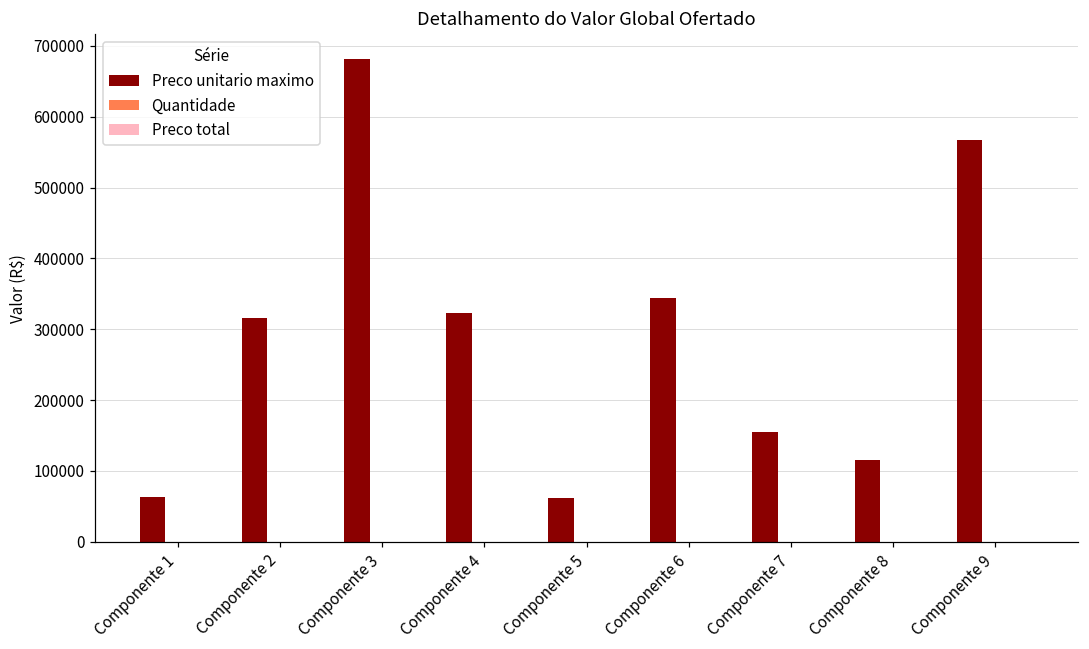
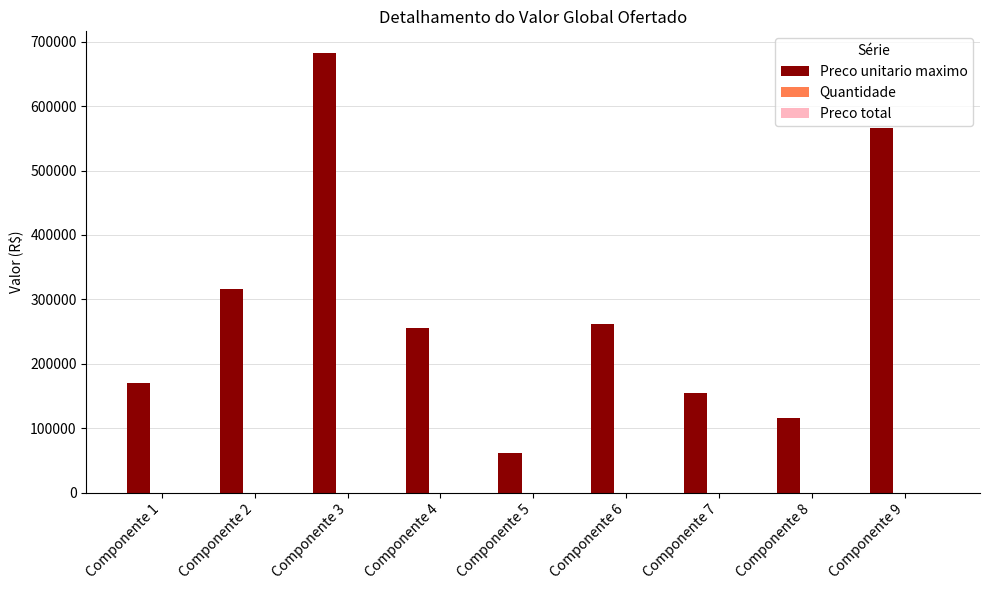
Preco unitario maximo, Componente 1: 60000 -> 170000
Preco unitario maximo, Componente 4: 320000 -> 260000
Preco unitario maximo, Componente 6: 340000 -> 260000
